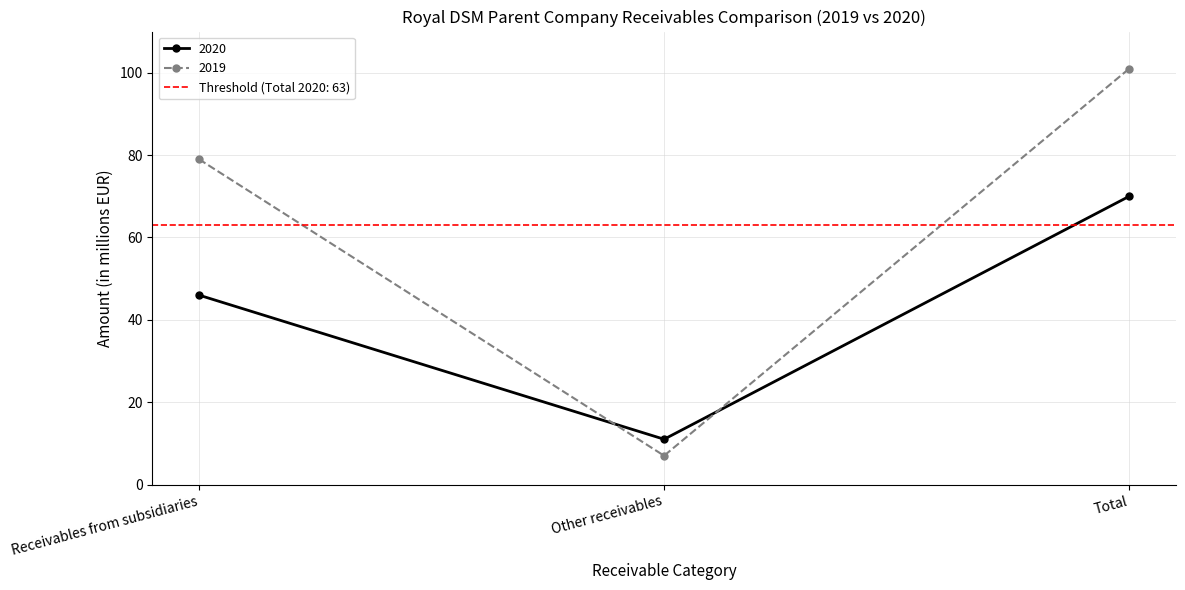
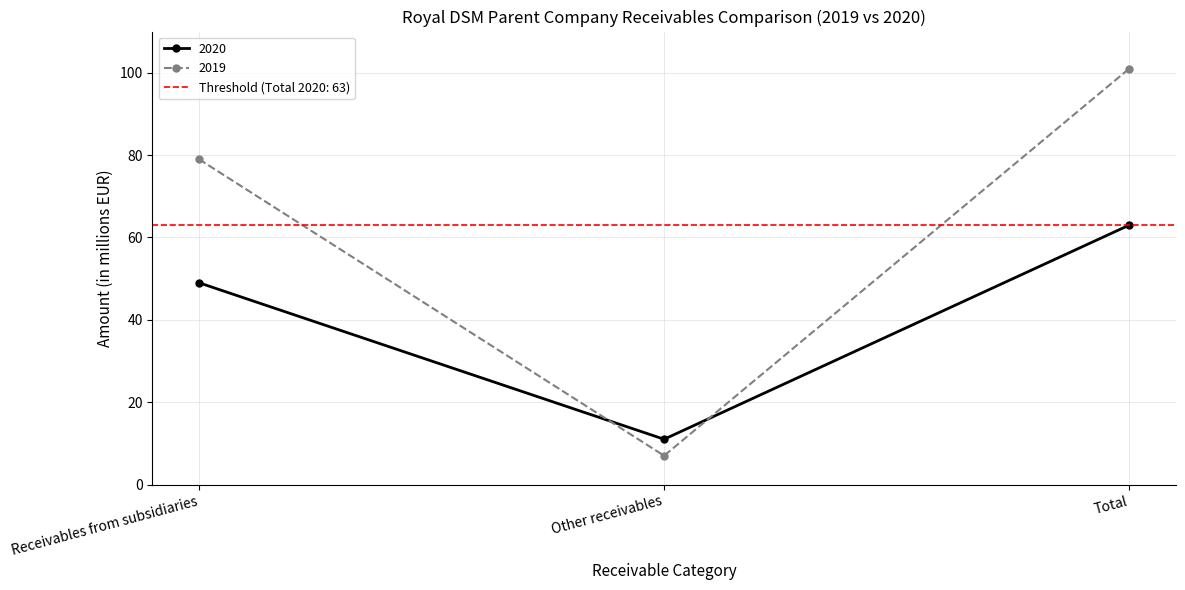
2020, Receivables from subsidiaries: 46 -> 49
2020, Total: 70 -> 63
